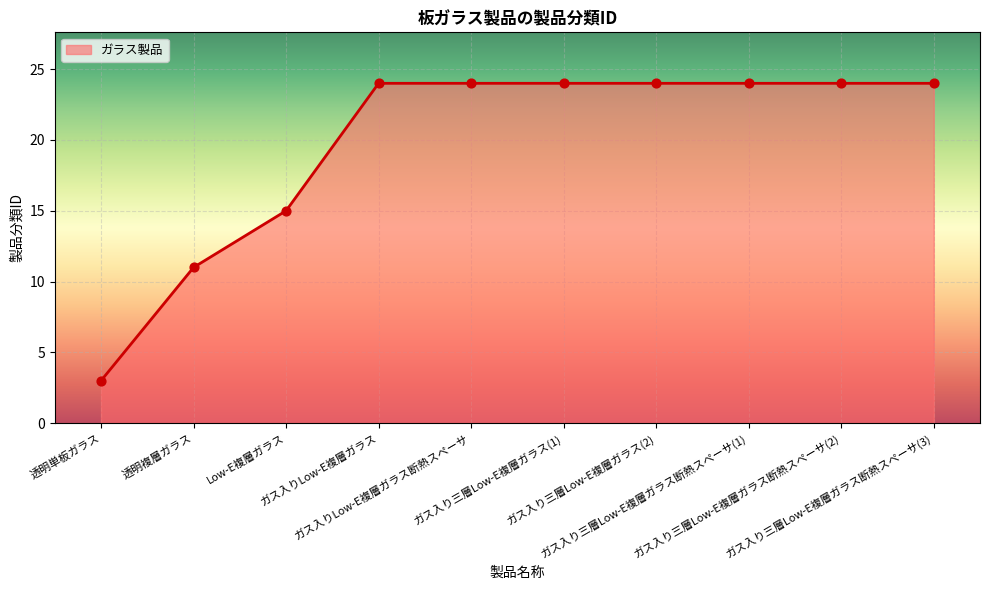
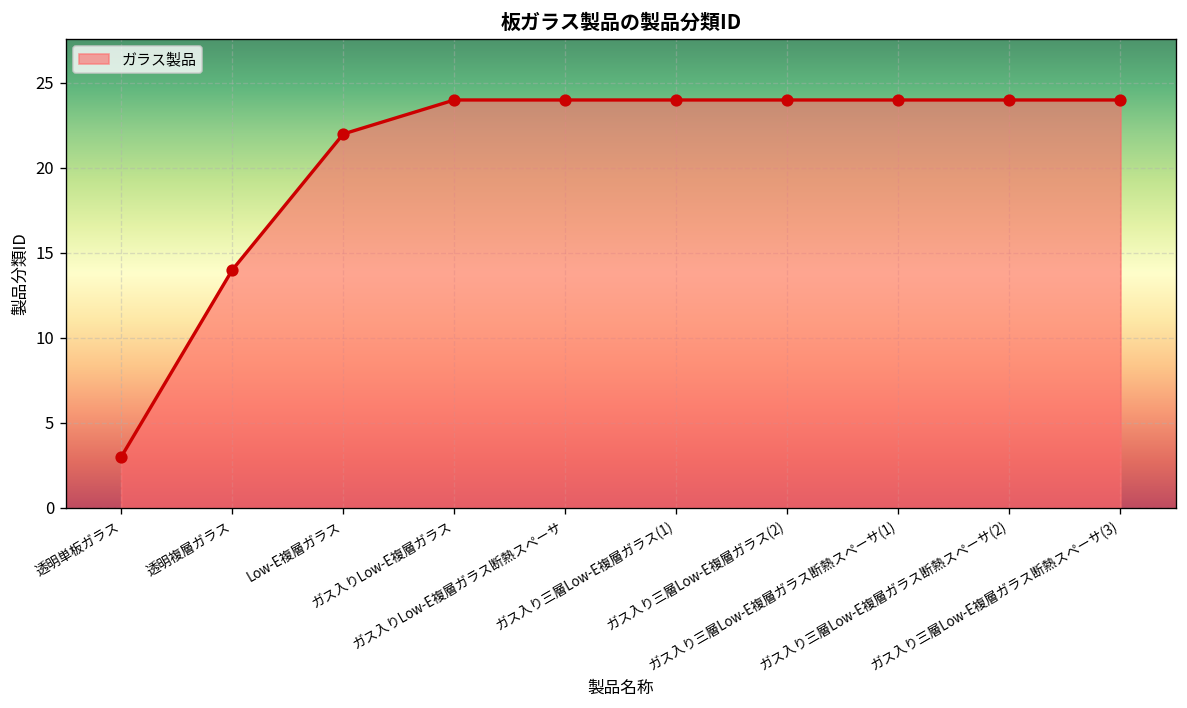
透明複層ガラス: 11 -> 14
Low-E複層ガラス: 15 -> 22
